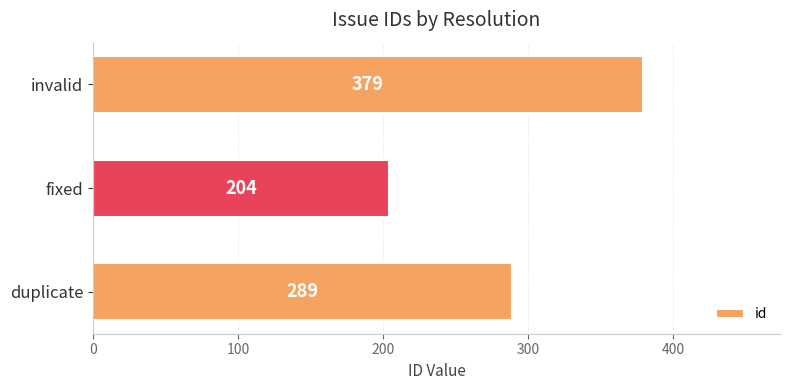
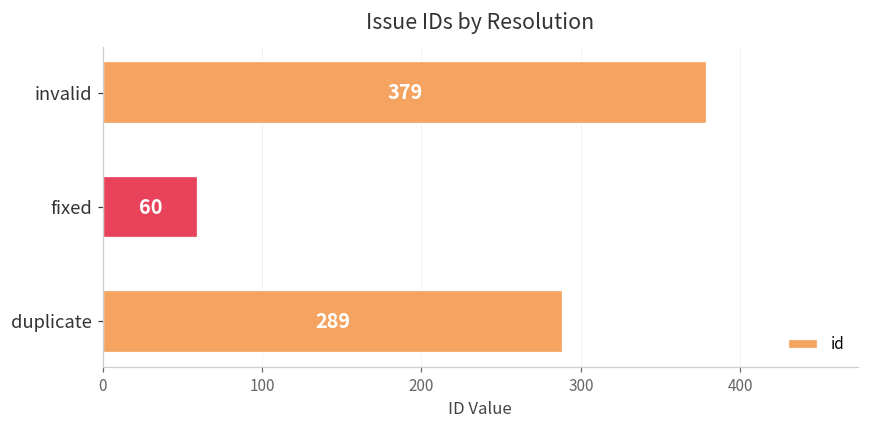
fixed: 204 -> 60
